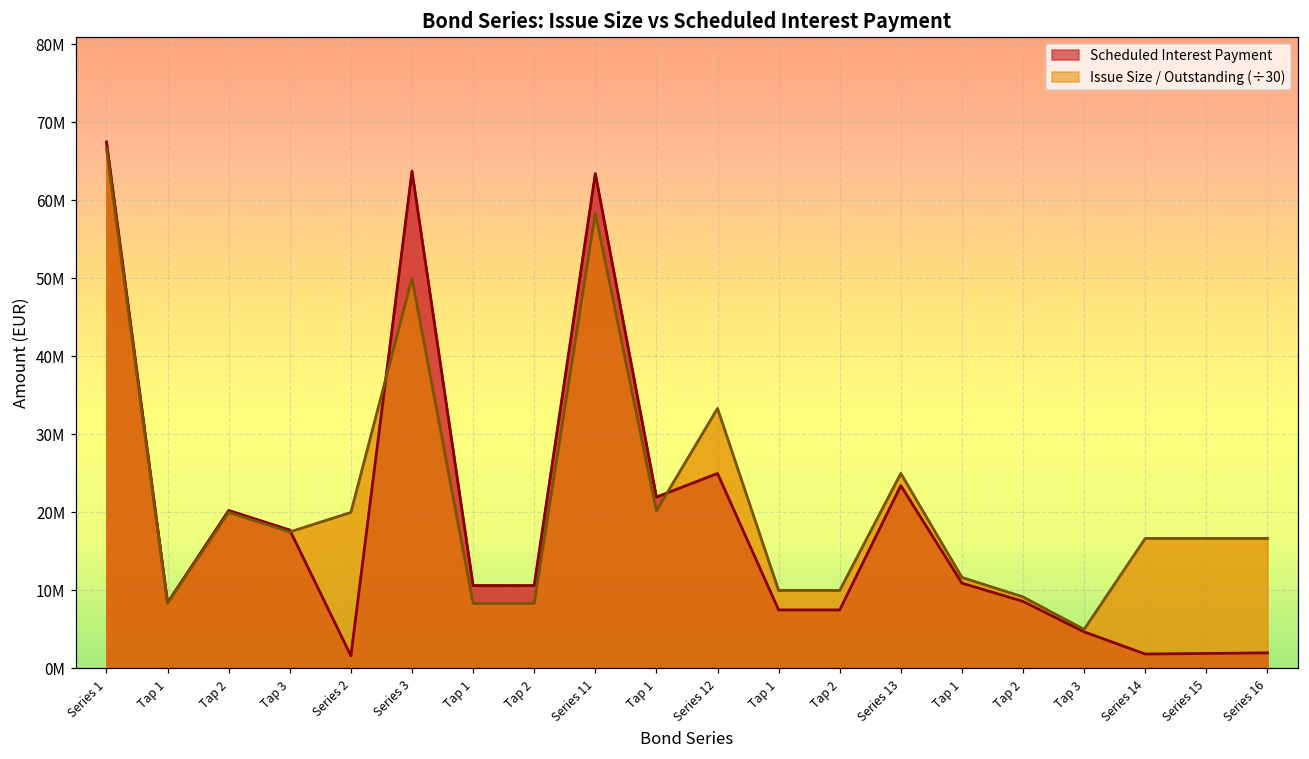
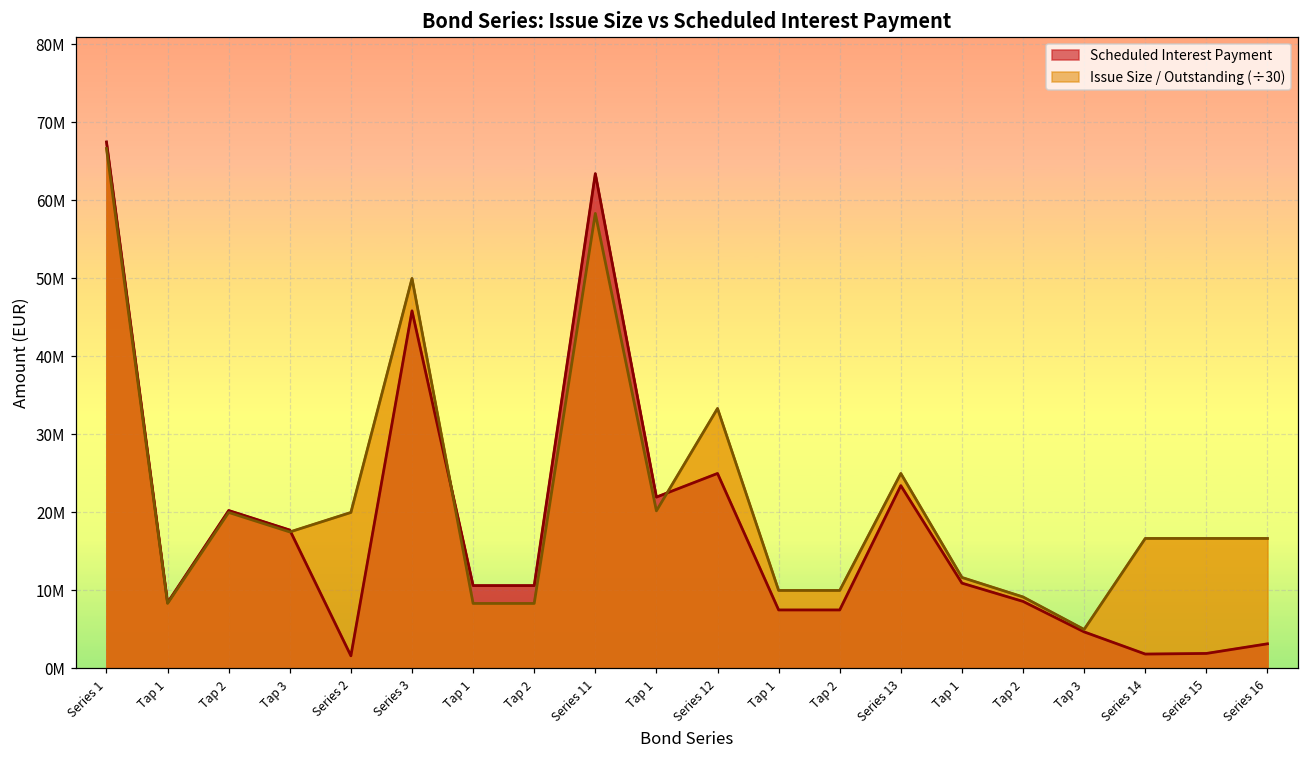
Scheduled Interest Payment, Series 3: 64000000 -> 46000000
Scheduled Interest Payment, Series 16: 2000000 -> 3000000
